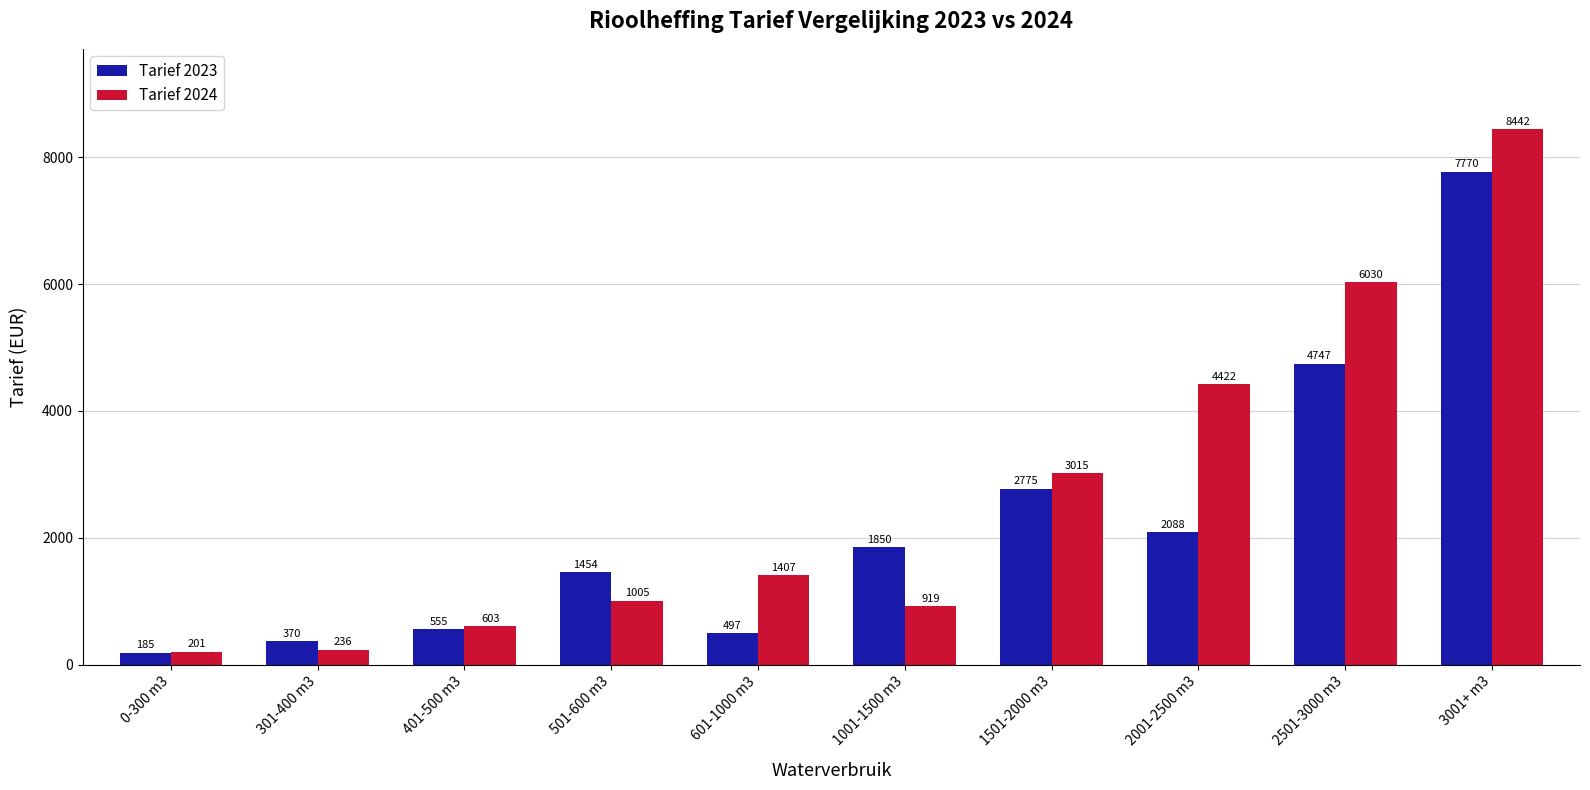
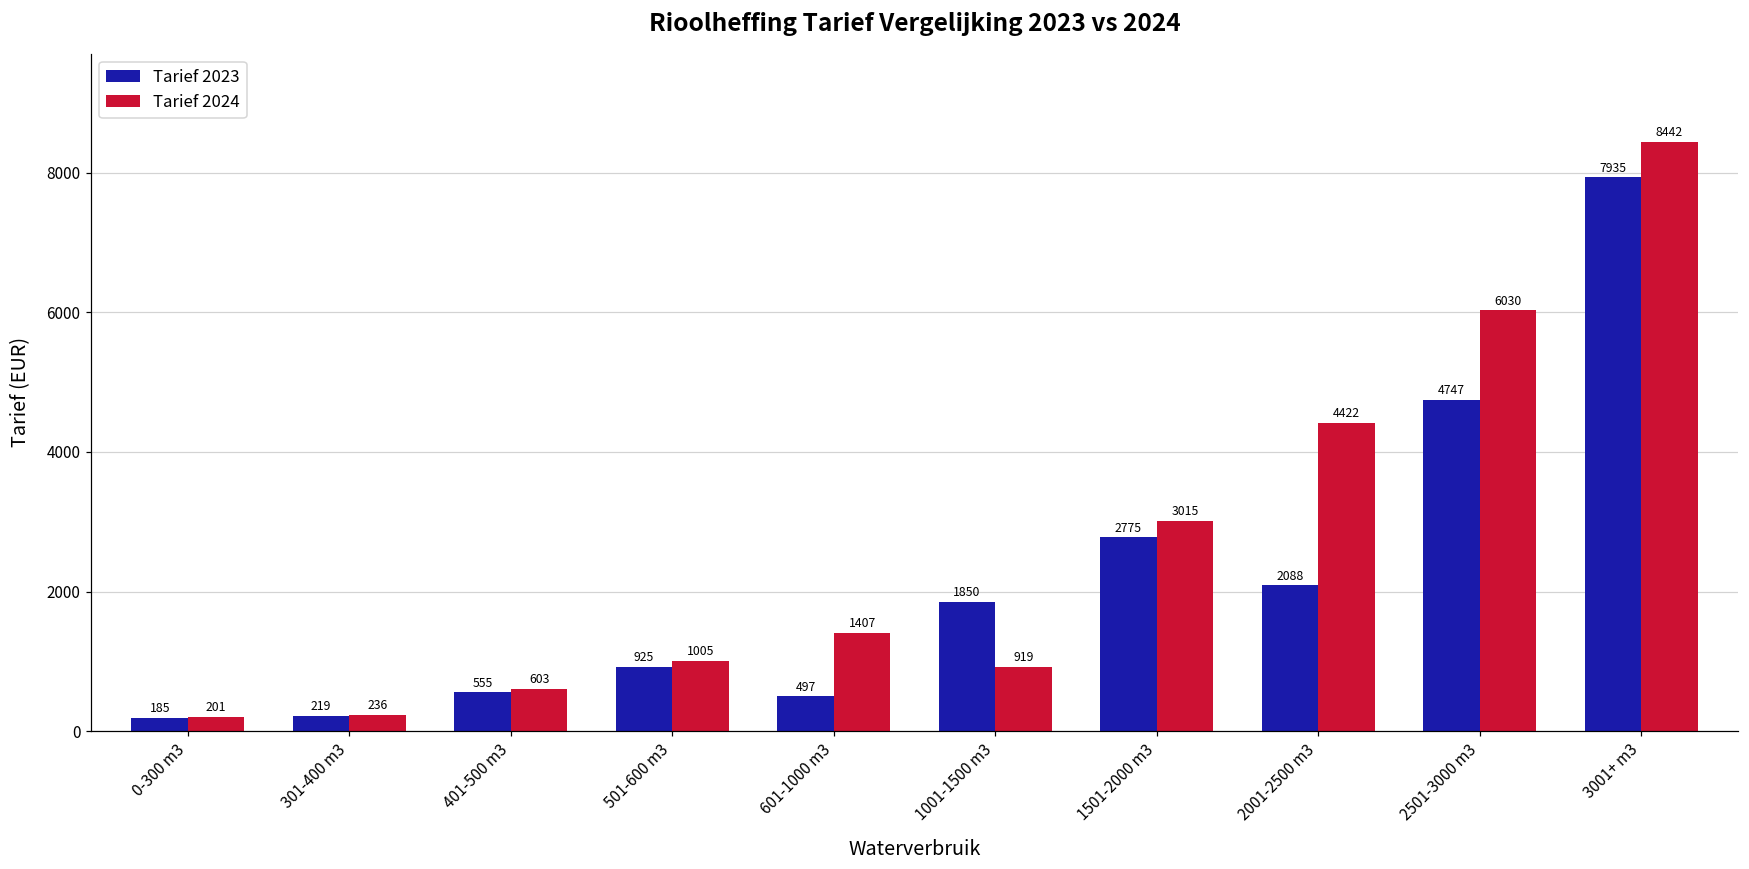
Tarief 2023, 301-400 m3: 370 -> 219
Tarief 2023, 501-600 m3: 1454 -> 925
Tarief 2023, 3001+ m3: 7770 -> 7935
